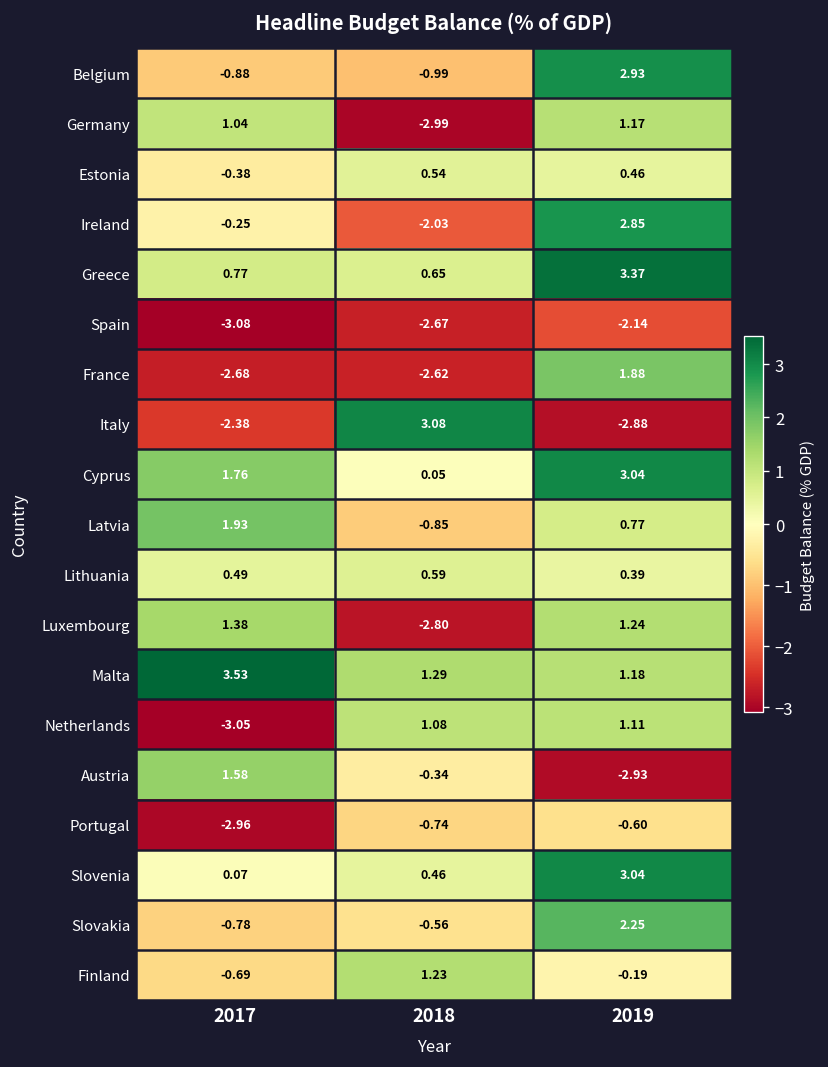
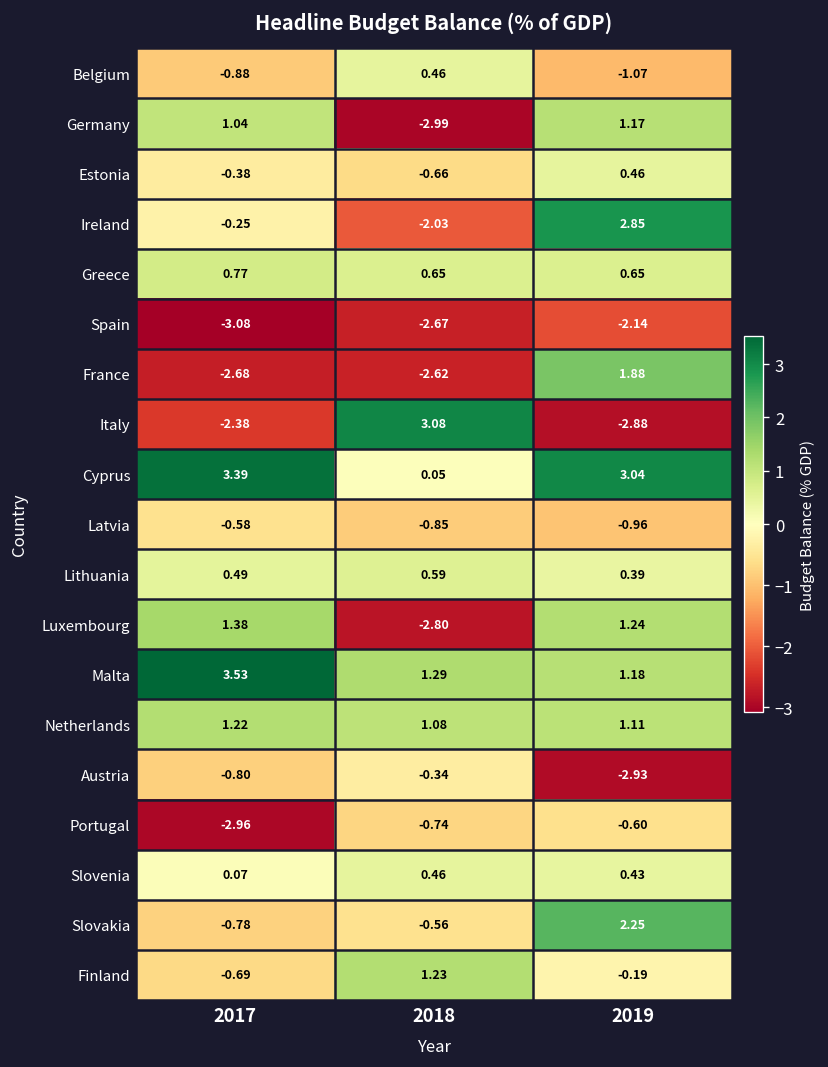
Belgium, 2018: -0.99 -> 0.46
Belgium, 2019: 2.93 -> -1.07
Estonia, 2018: 0.54 -> -0.66
Greece, 2019: 3.37 -> 0.65
Cyprus, 2017: 1.76 -> 3.39
Latvia, 2017: 1.93 -> -0.58
Latvia, 2019: 0.77 -> -0.96
Netherlands, 2017: -3.05 -> 1.22
Austria, 2017: 1.58 -> -0.80
Slovenia, 2019: 3.04 -> 0.43
